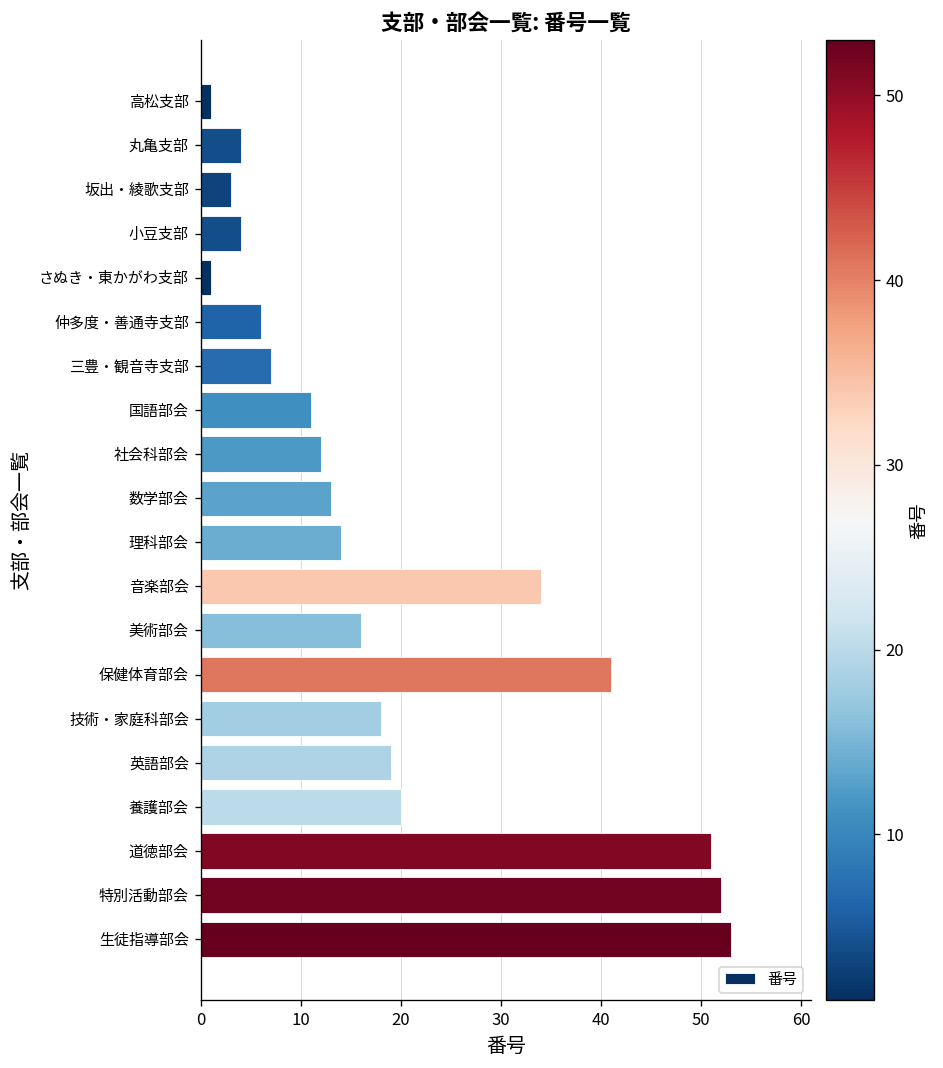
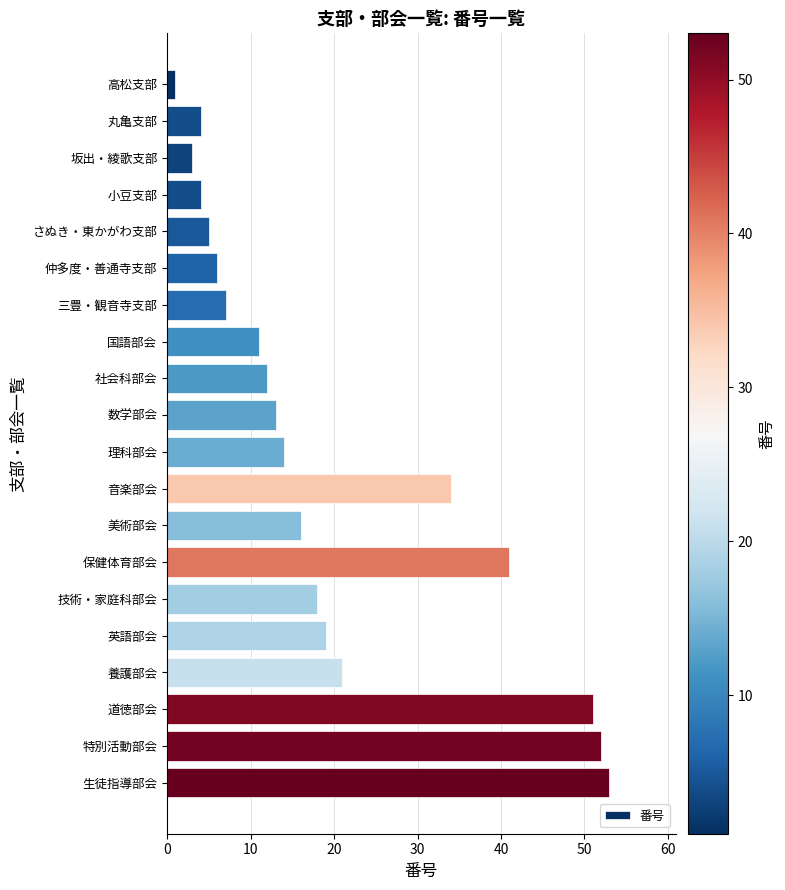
さぬき・東かがわ支部: 1 -> 5
養護部会: 20 -> 21
